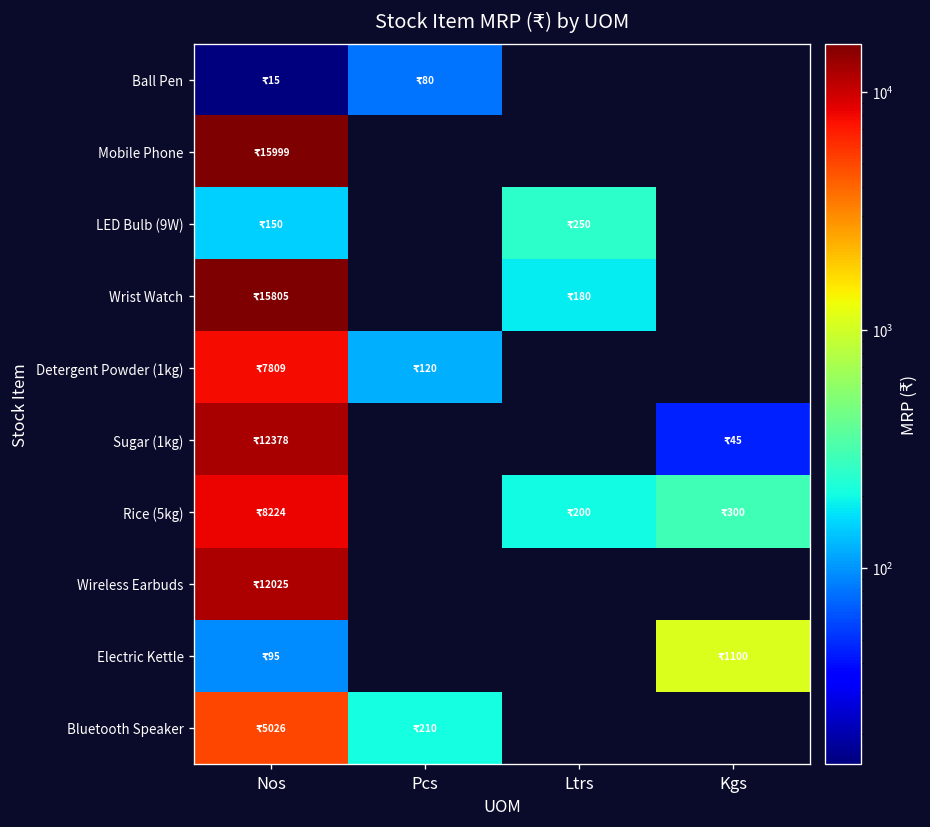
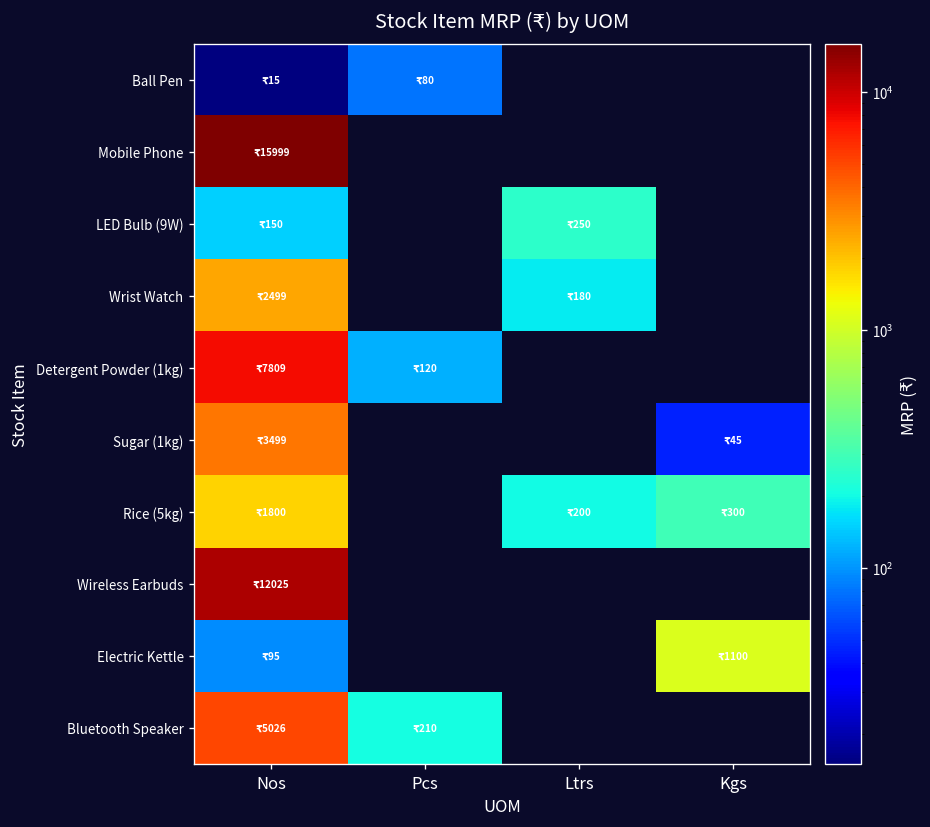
Wrist Watch, Nos: 15805 -> 2499
Sugar (1kg), Nos: 12378 -> 3499
Rice (5kg), Nos: 8224 -> 1800
